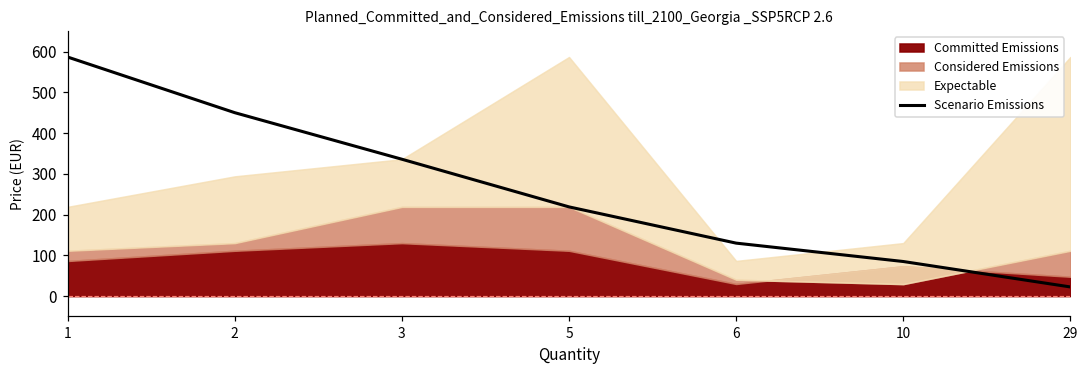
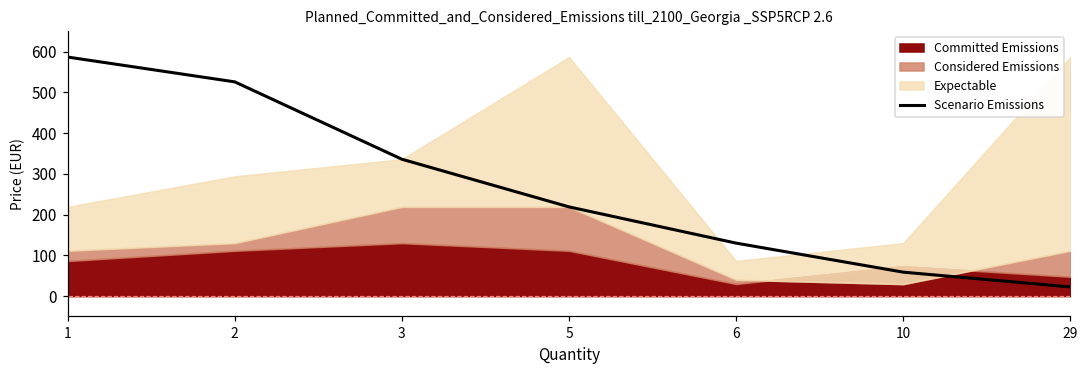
Scenario Emissions, 2: 450 -> 530
Scenario Emissions, 10: 80 -> 60
